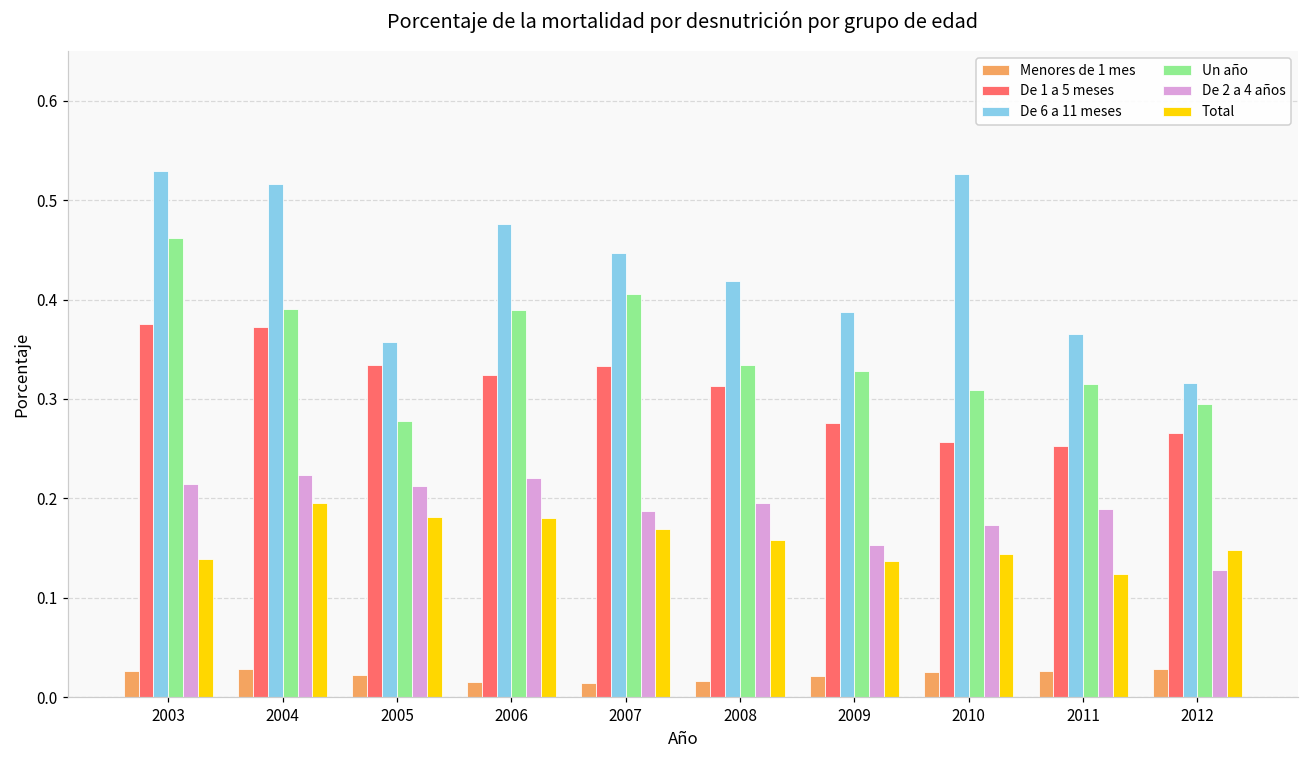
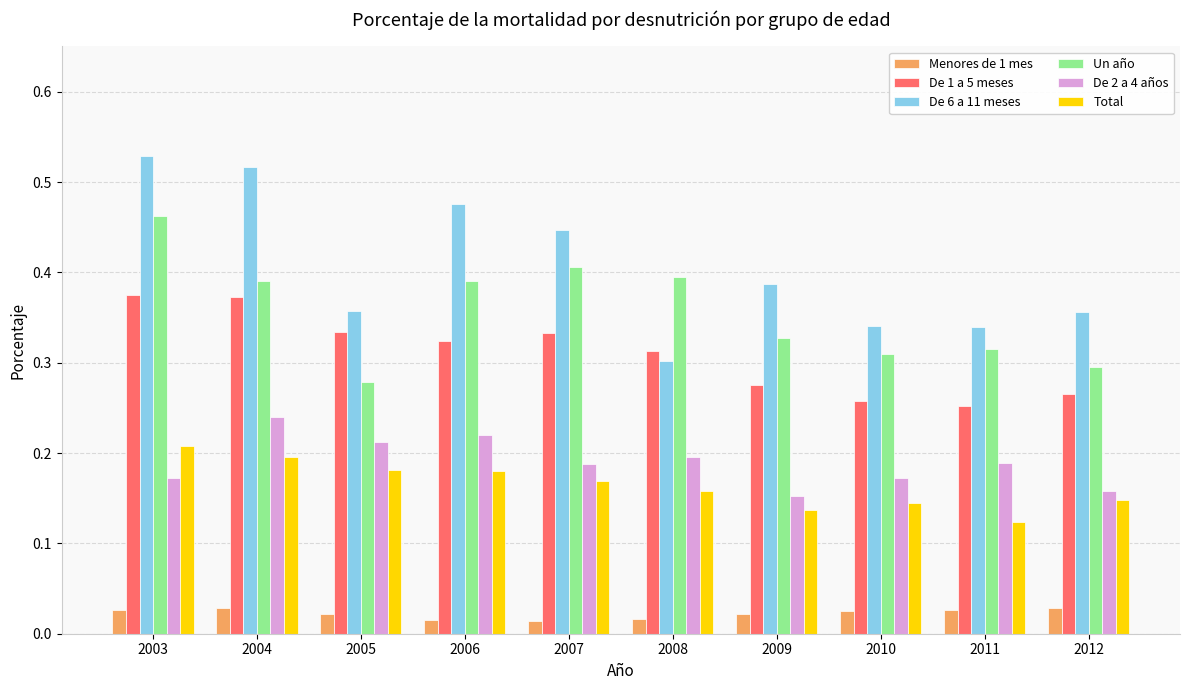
De 2 a 4 años, 2003: 0.21 -> 0.17
Total, 2003: 0.14 -> 0.21
De 2 a 4 años, 2004: 0.22 -> 0.24
De 6 a 11 meses, 2008: 0.42 -> 0.30
Un año, 2008: 0.33 -> 0.40
De 6 a 11 meses, 2010: 0.53 -> 0.34
De 6 a 11 meses, 2011: 0.37 -> 0.34
De 6 a 11 meses, 2012: 0.32 -> 0.36
De 2 a 4 años, 2012: 0.13 -> 0.16
